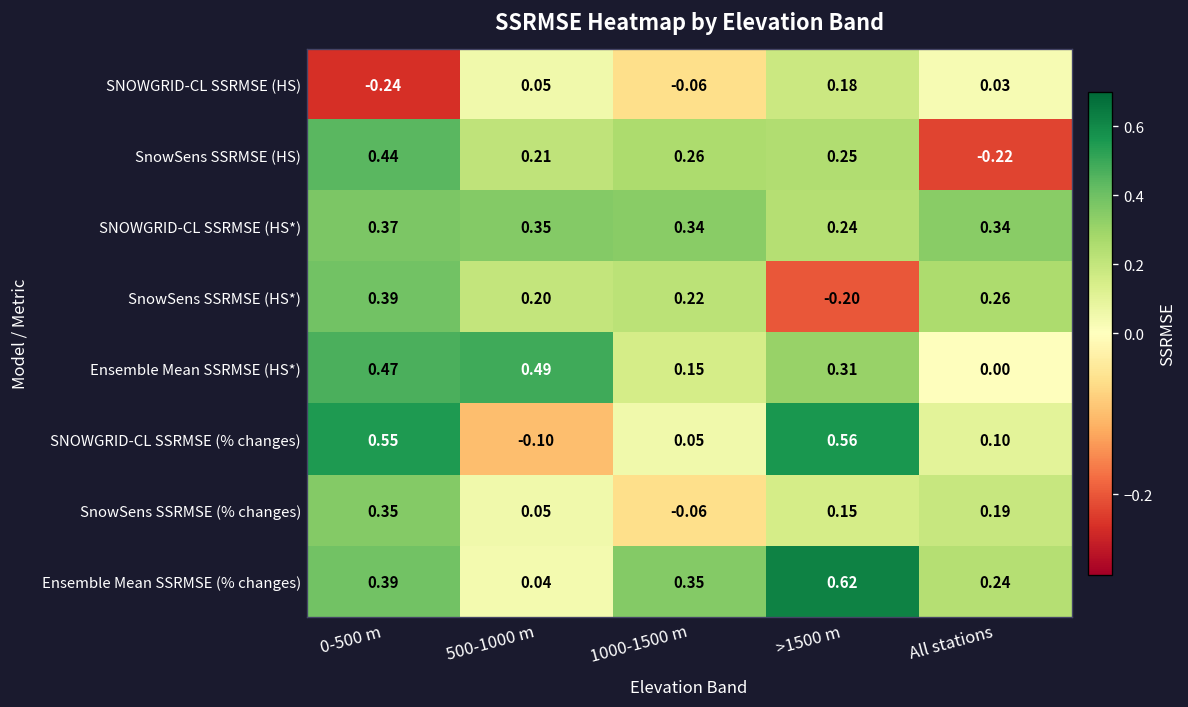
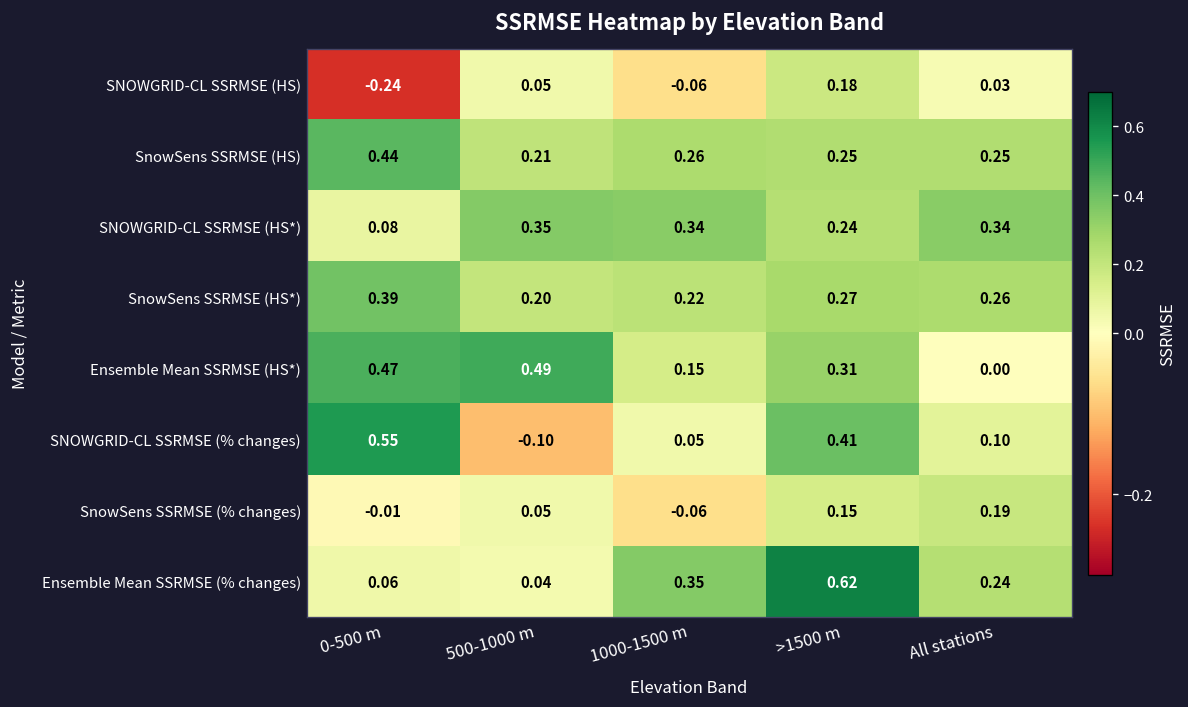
SnowSens SSRMSE (HS), All stations: -0.22 -> 0.25
SNOWGRID-CL SSRMSE (HS*), 0-500 m: 0.37 -> 0.08
SnowSens SSRMSE (HS*), >1500 m: -0.20 -> 0.27
SNOWGRID-CL SSRMSE (% changes), >1500 m: 0.56 -> 0.41
SnowSens SSRMSE (% changes), 0-500 m: 0.35 -> -0.01
Ensemble Mean SSRMSE (% changes), 0-500 m: 0.39 -> 0.06
